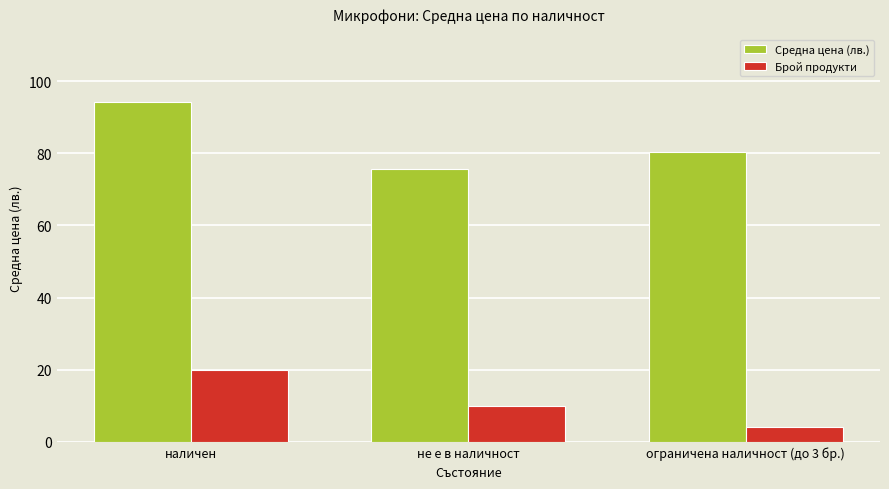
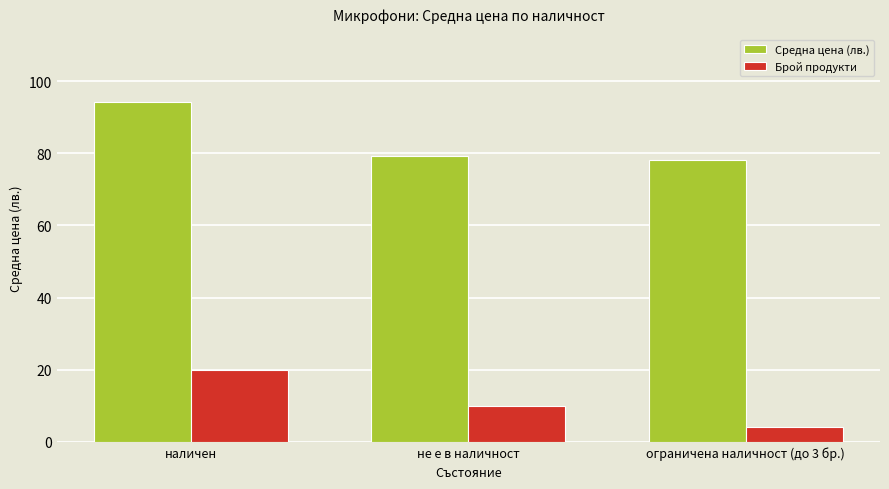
Средна цена (лв.), не е в наличност: 76 -> 79
Средна цена (лв.), ограничена наличност (до 3 бр.): 80 -> 78
